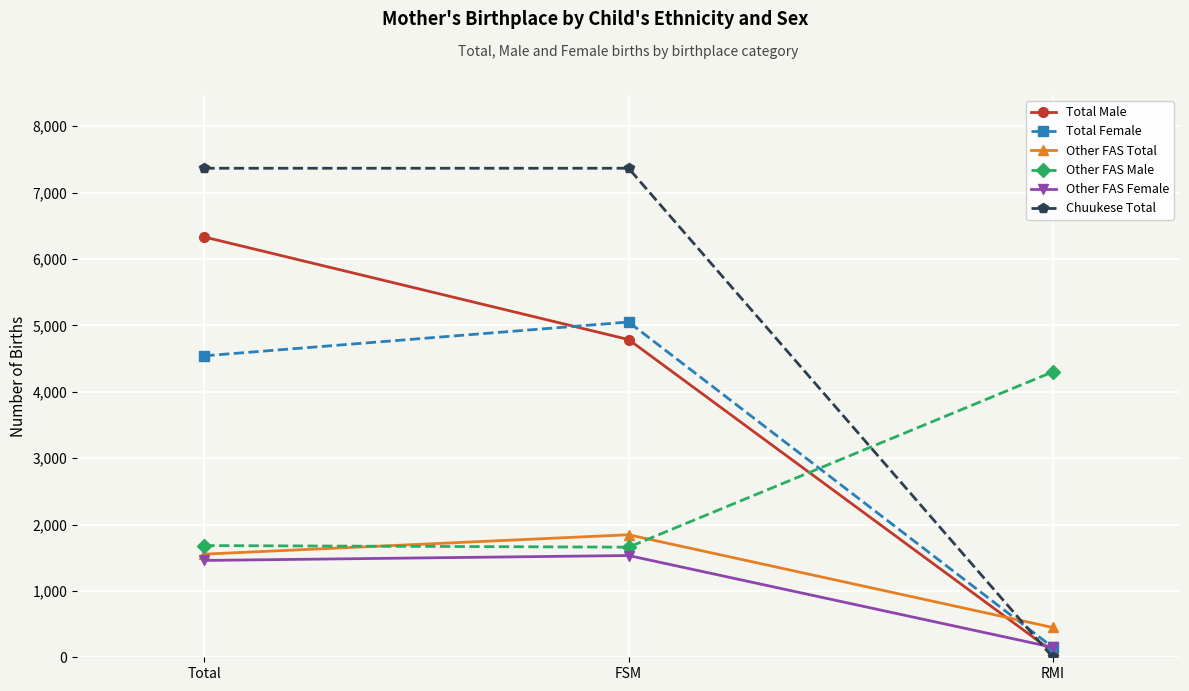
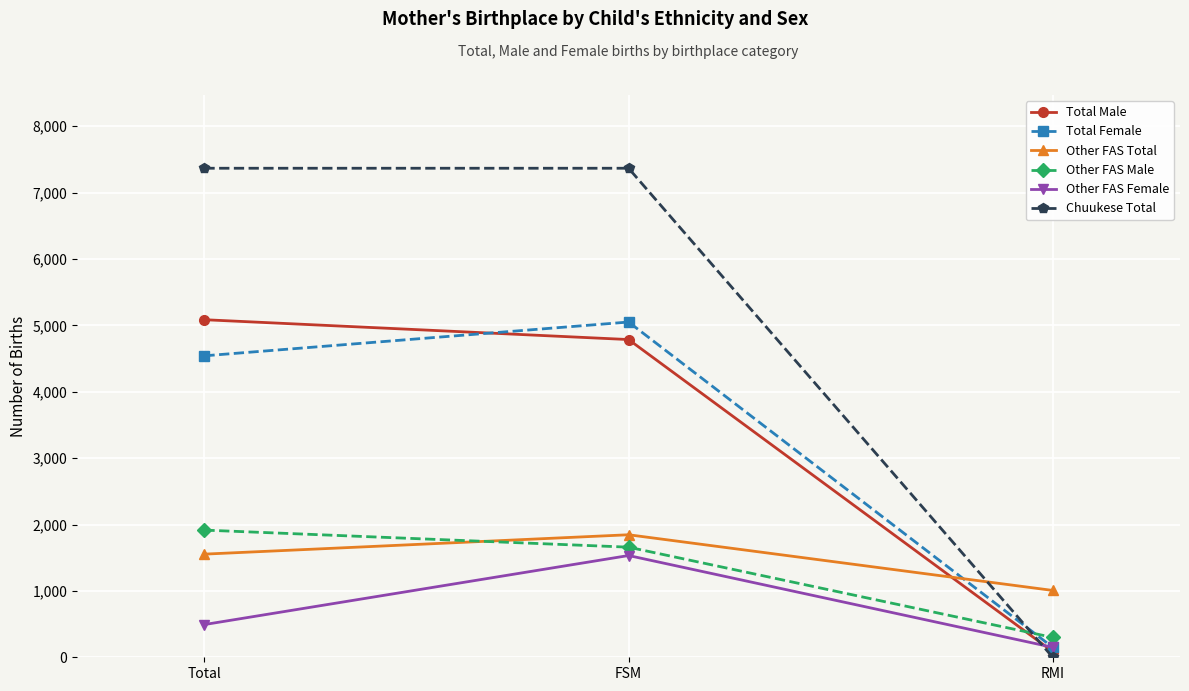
Total Male, Total: 6,300 -> 5,100
Other FAS Male, Total: 1,700 -> 1,900
Other FAS Female, Total: 1,500 -> 500
Other FAS Total, RMI: 400 -> 1,000
Other FAS Male, RMI: 4,300 -> 300
